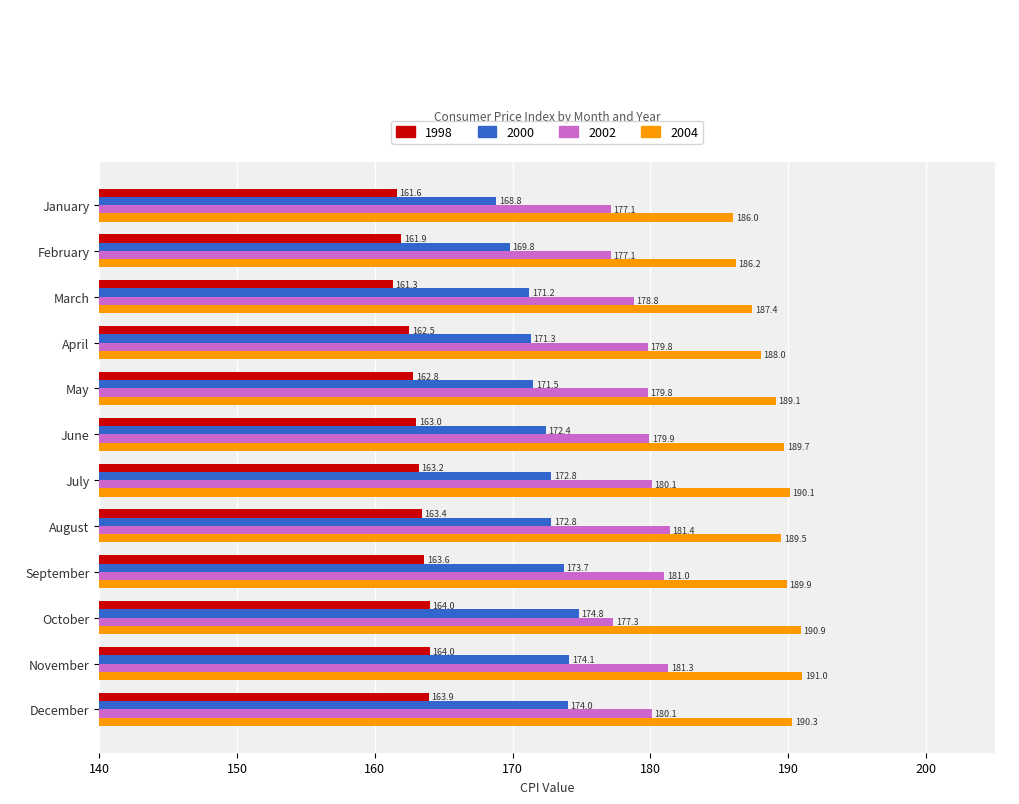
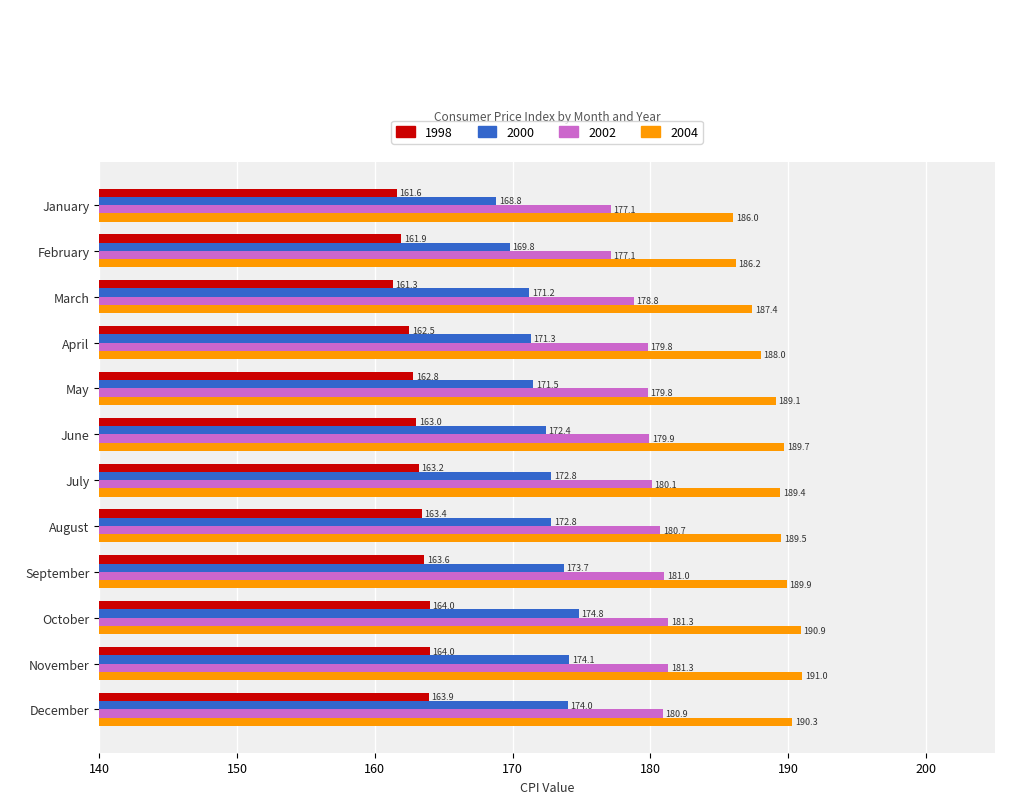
2004, July: 190.1 -> 189.4
2002, August: 181.4 -> 180.7
2002, October: 177.3 -> 181.3
2002, December: 180.1 -> 180.9
